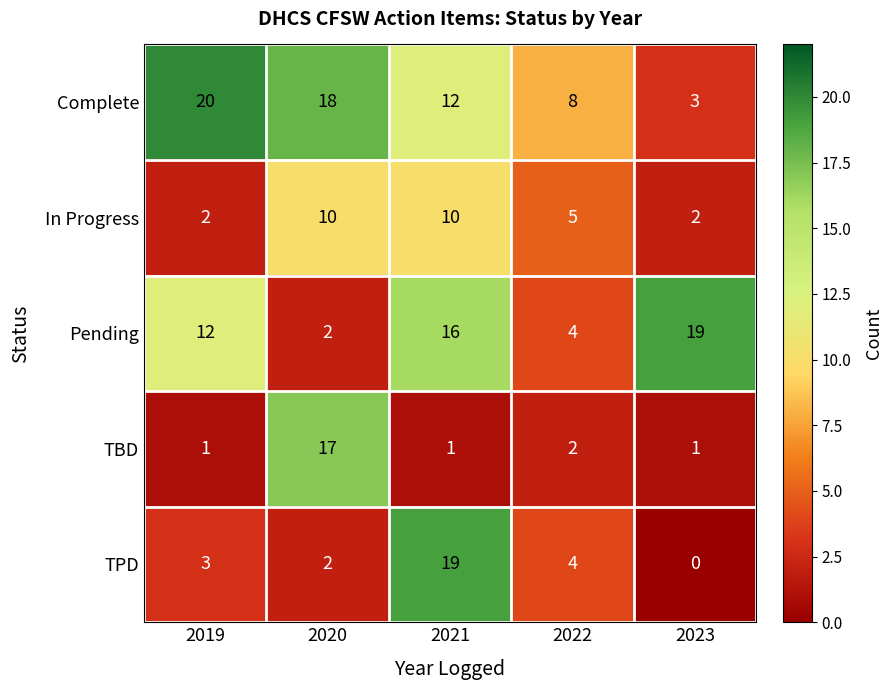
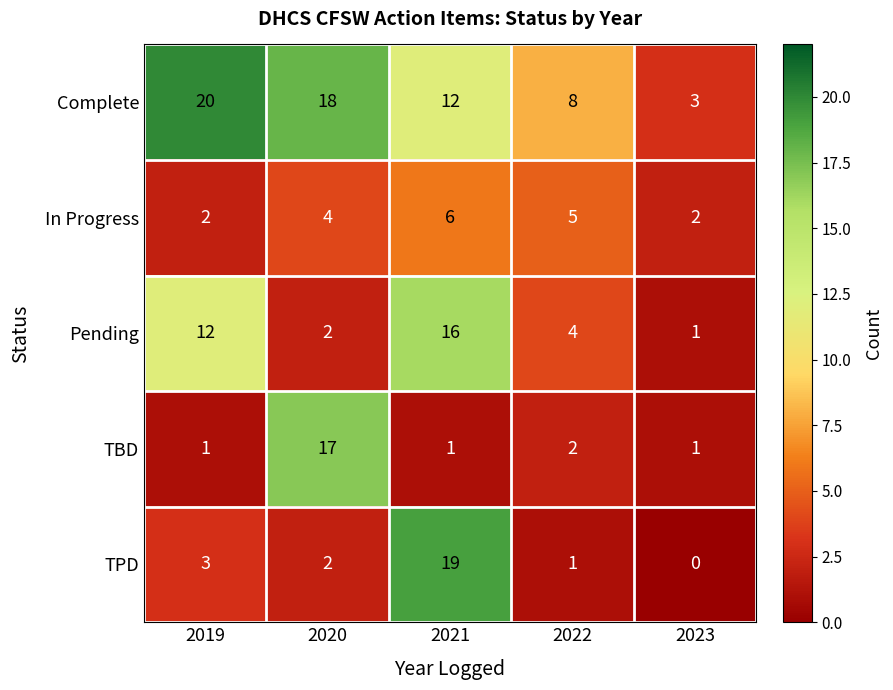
In Progress, 2020: 10 -> 4
In Progress, 2021: 10 -> 6
Pending, 2023: 19 -> 1
TPD, 2022: 4 -> 1
